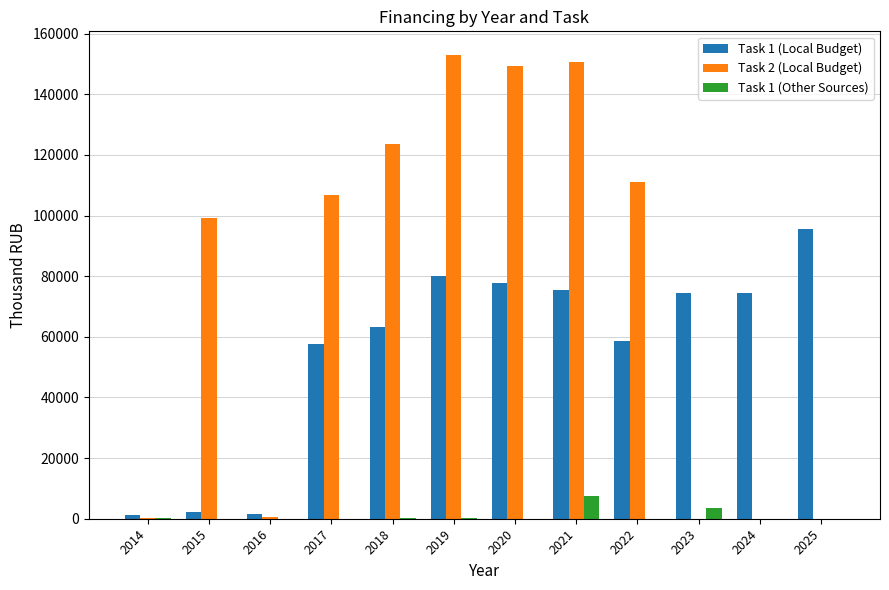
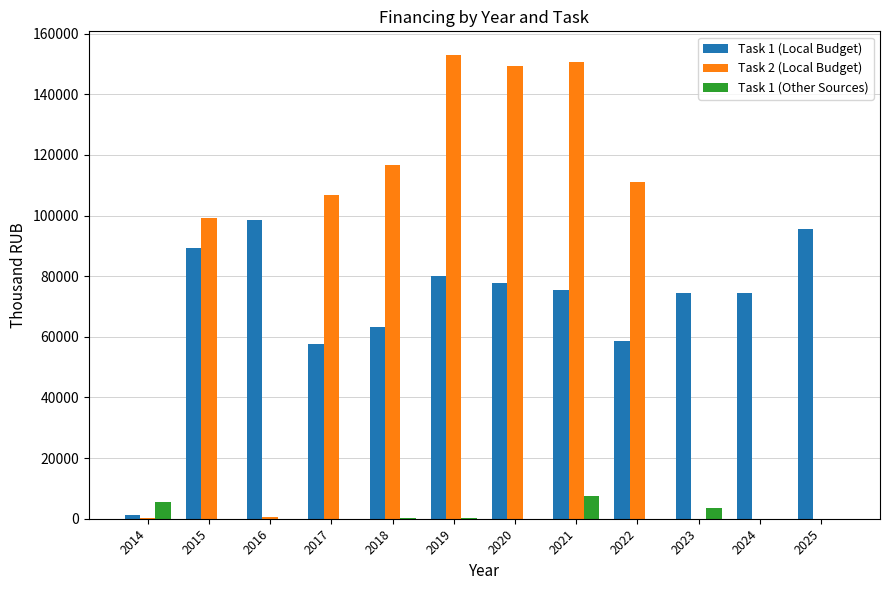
Task 1 (Other Sources), 2014: 0 -> 6000
Task 1 (Local Budget), 2015: 2000 -> 89000
Task 1 (Local Budget), 2016: 2000 -> 98000
Task 2 (Local Budget), 2018: 124000 -> 117000
